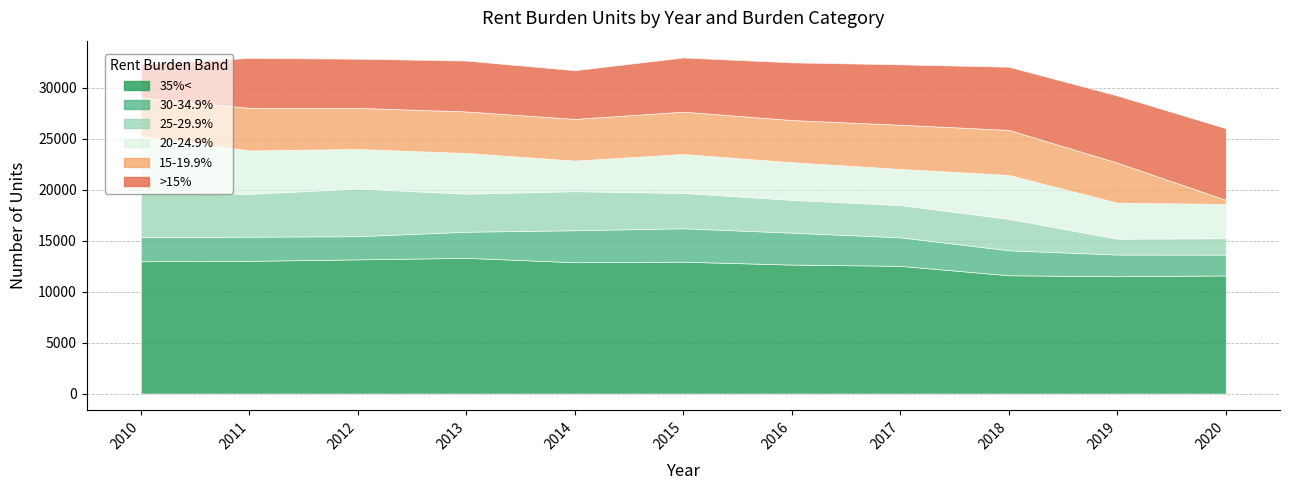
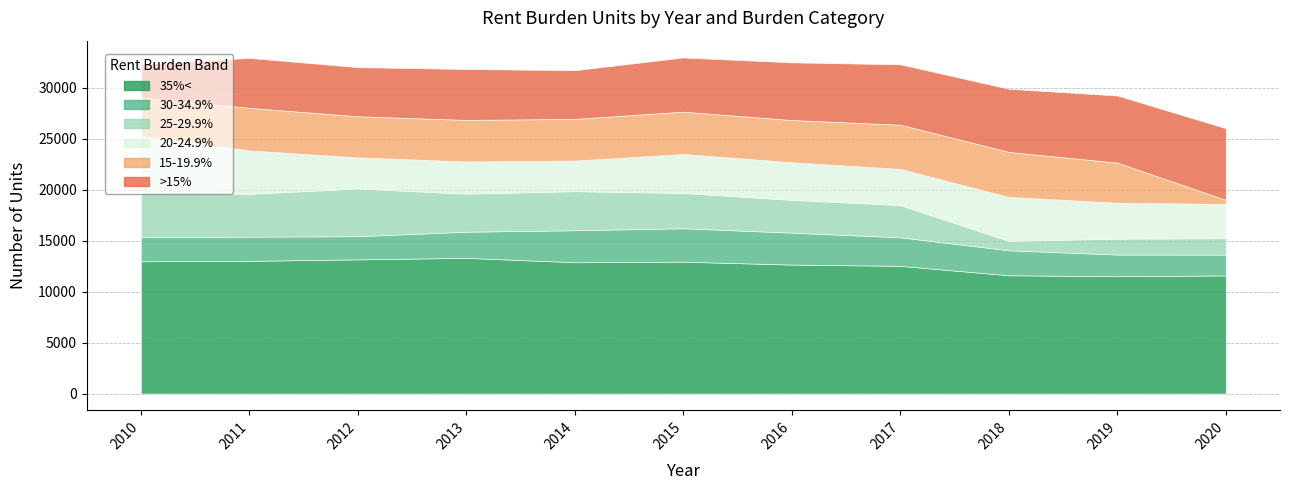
20-24.9%, 2012: 3900 -> 3100
20-24.9%, 2013: 4000 -> 3200
25-29.9%, 2018: 3100 -> 900
